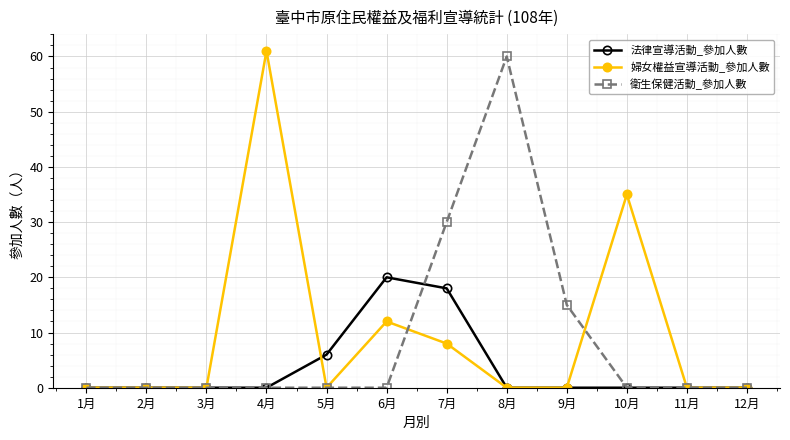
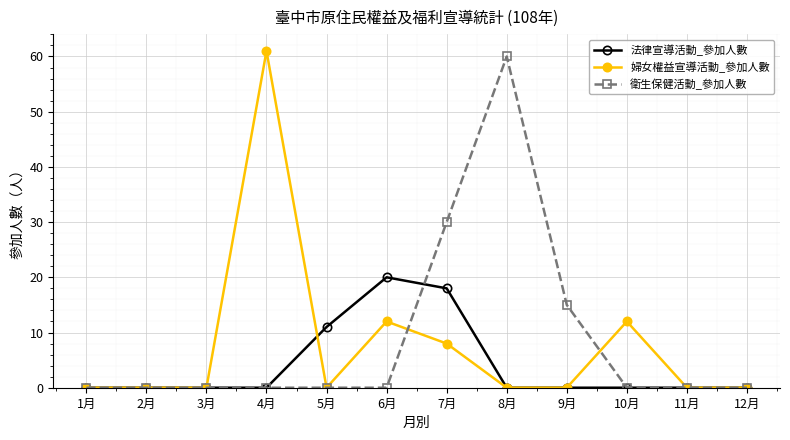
法律宣導活動_參加人數, 5月: 6 -> 11
婦女權益宣導活動_參加人數, 10月: 35 -> 12
